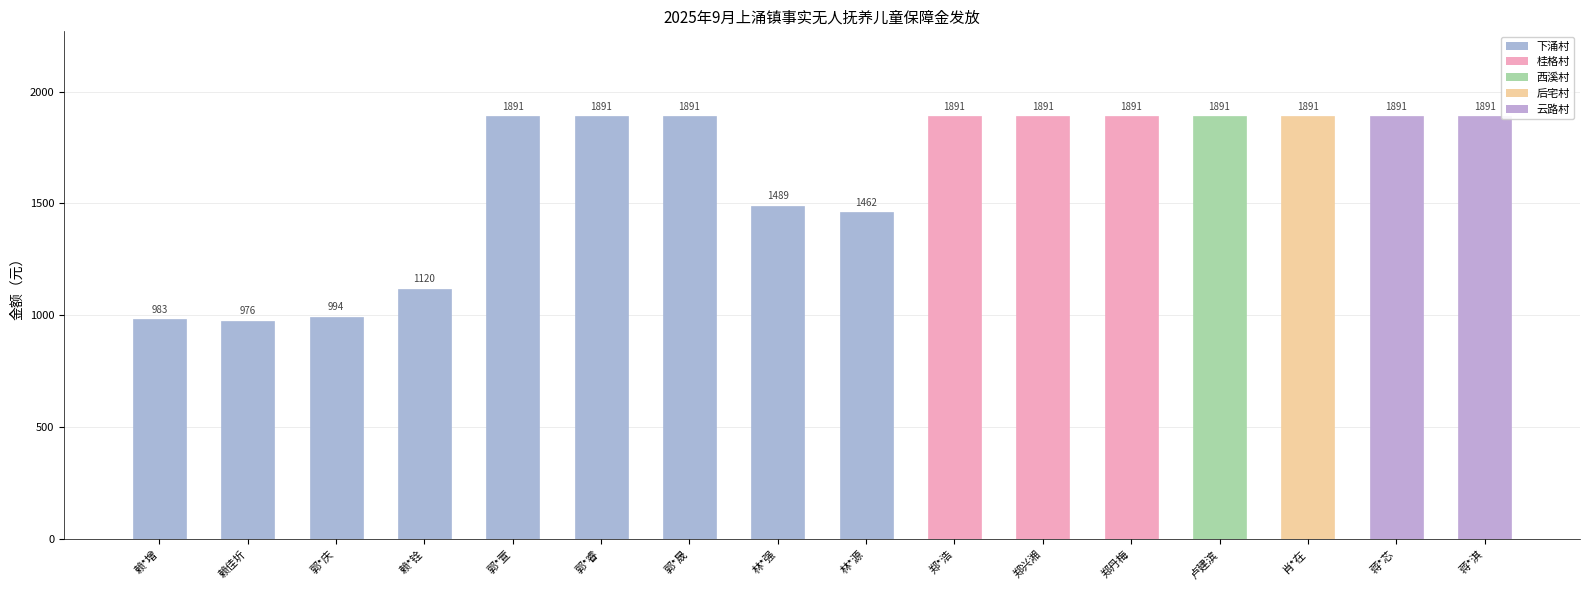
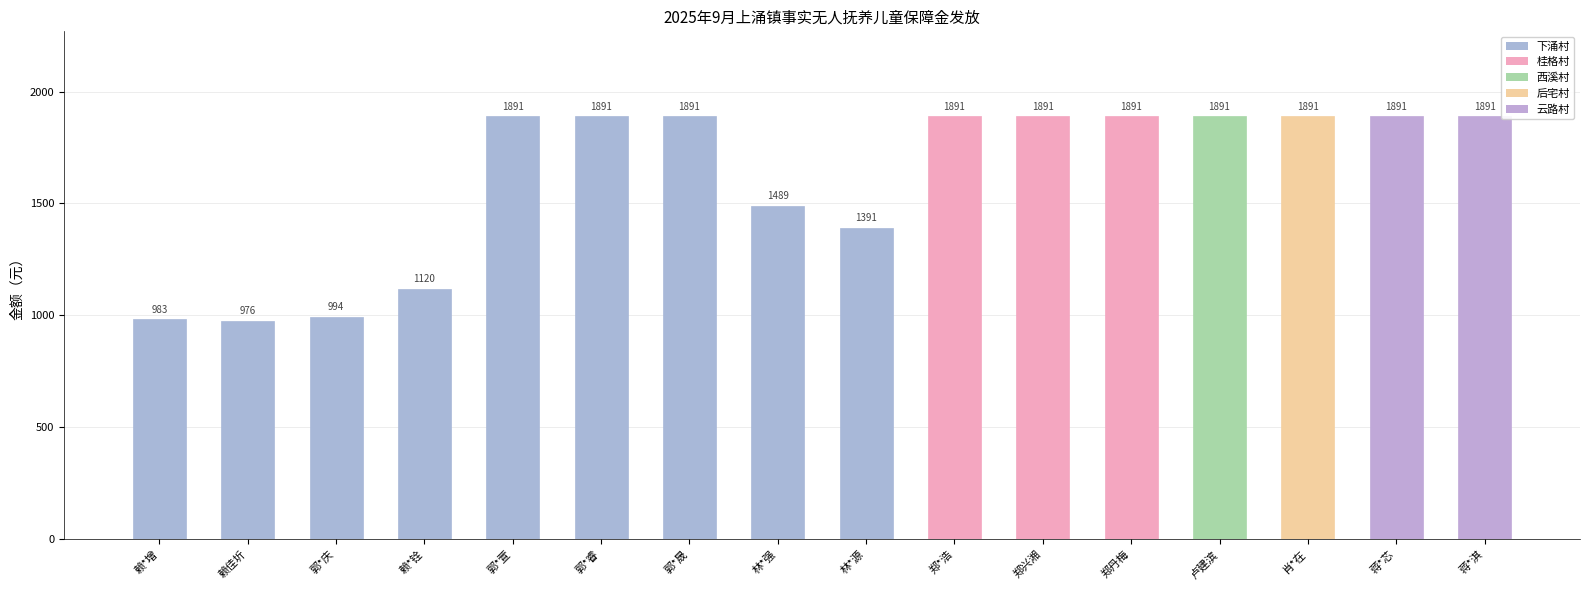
林*源: 1462 -> 1391
